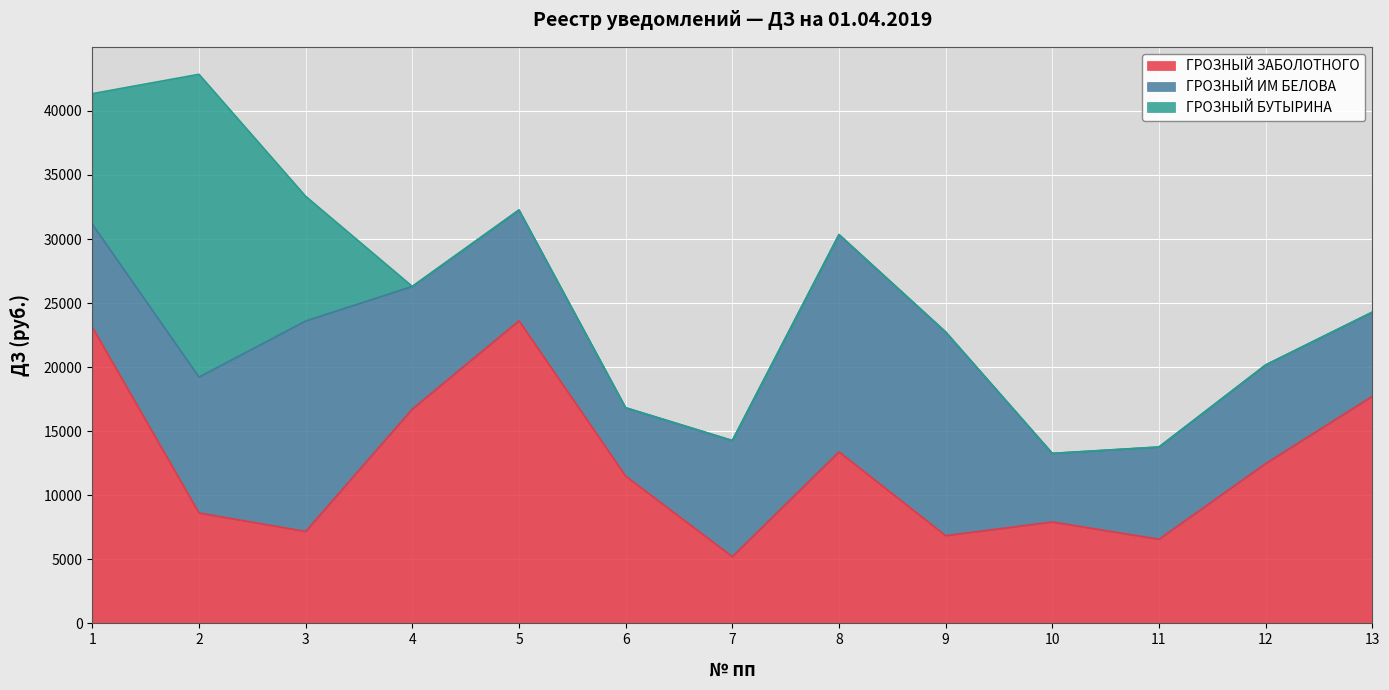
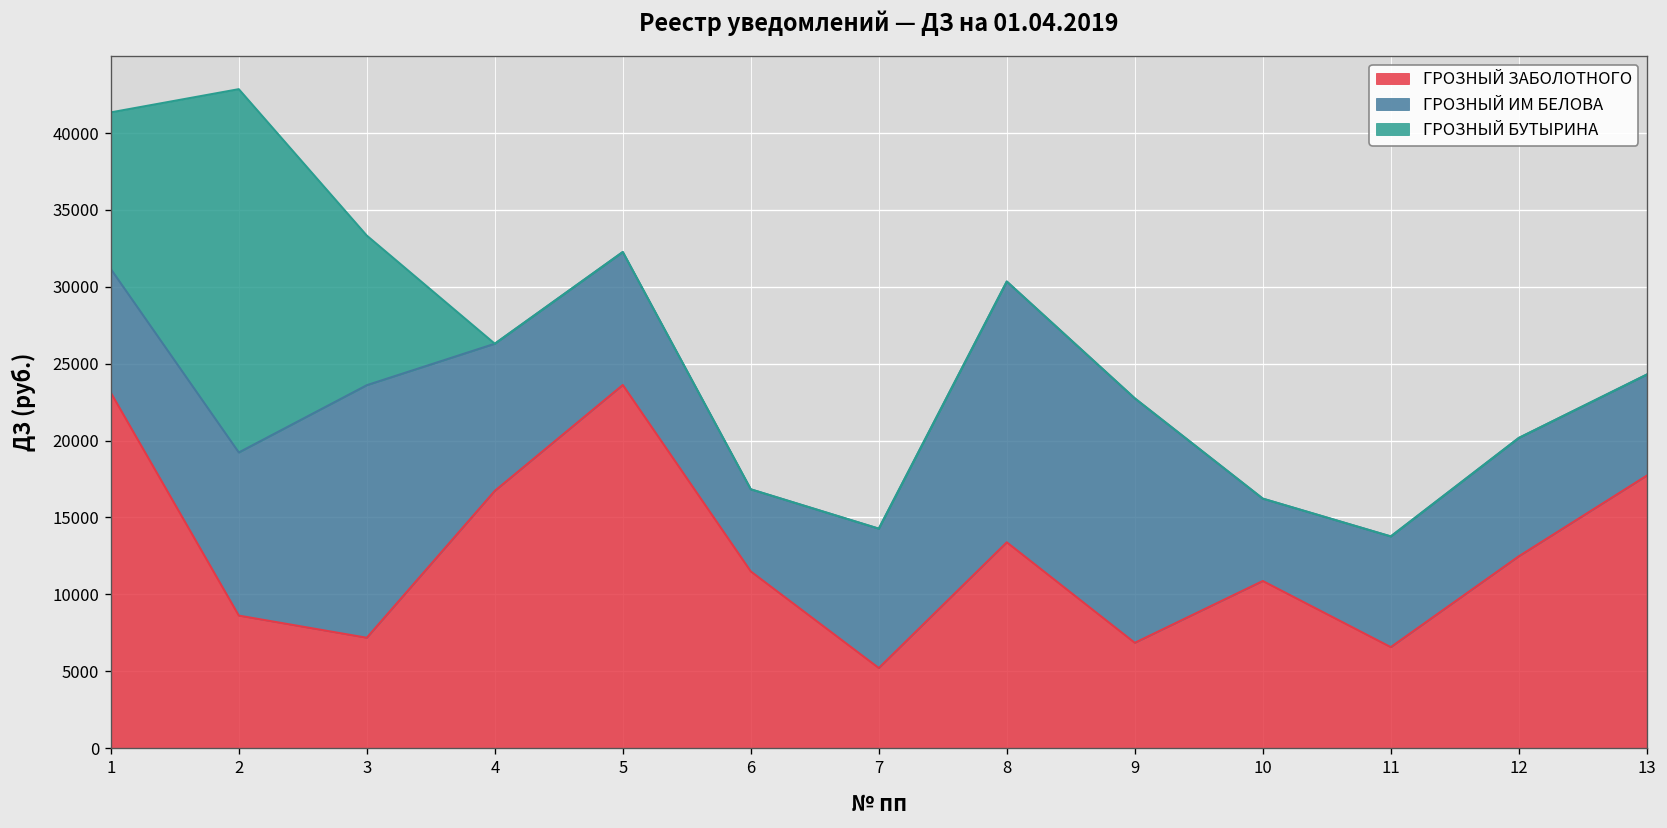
ГРОЗНЫЙ ЗАБОЛОТНОГО, 10: 7900 -> 10900
